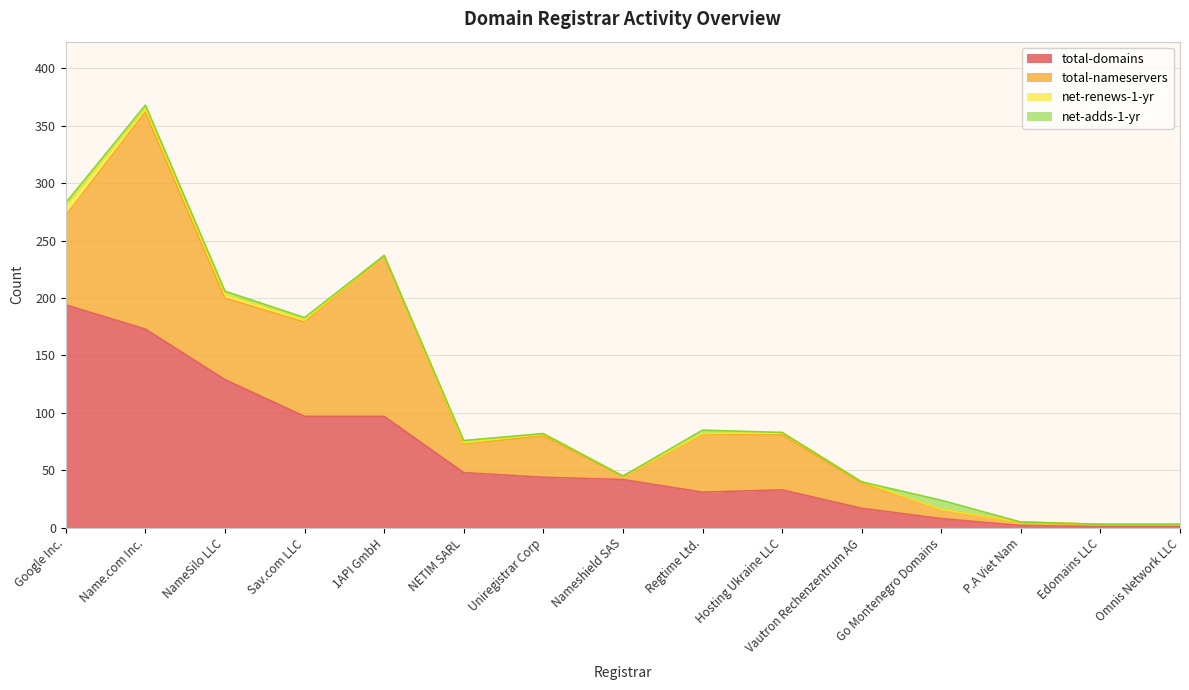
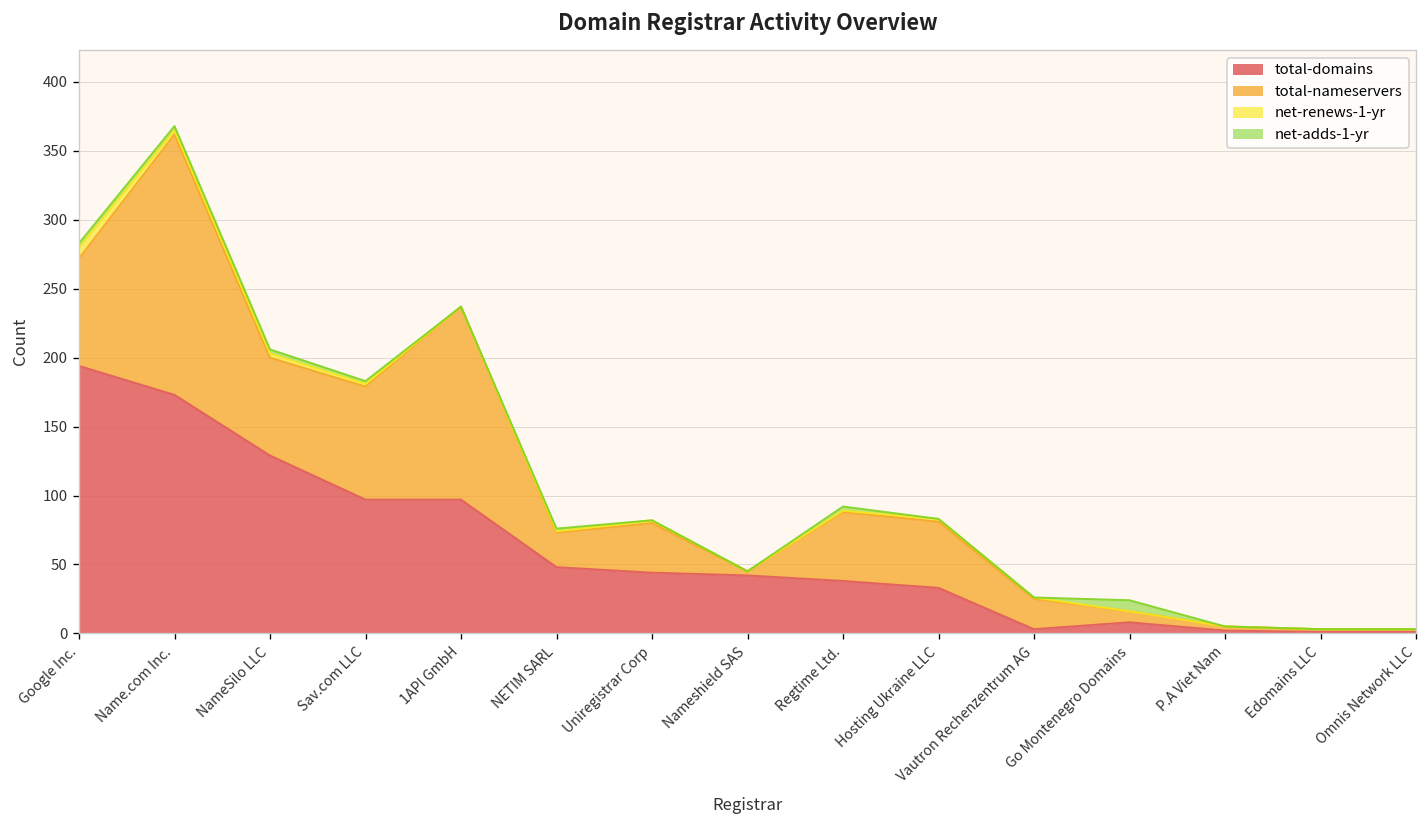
total-domains, Regtime Ltd.: 31 -> 38
total-domains, Vautron Rechenzentrum AG: 17 -> 3
